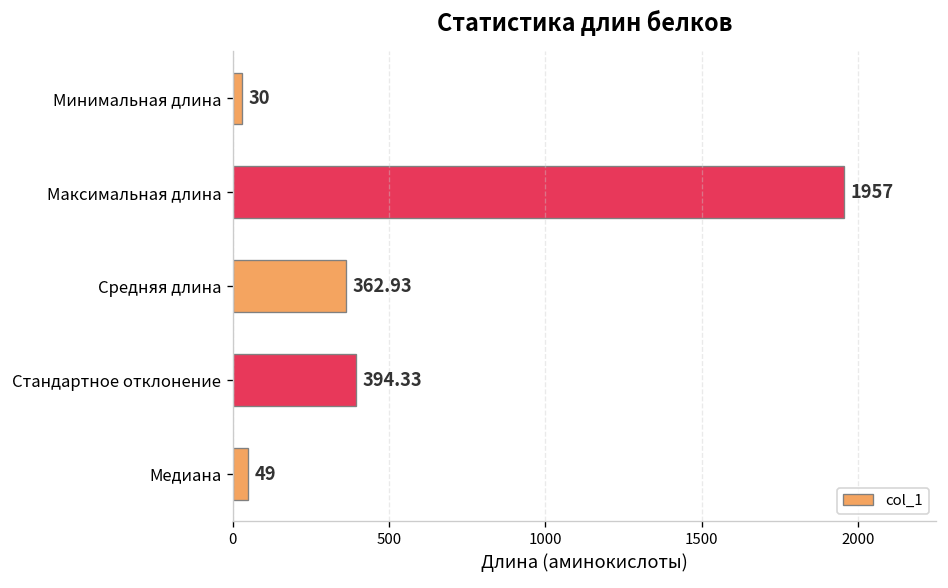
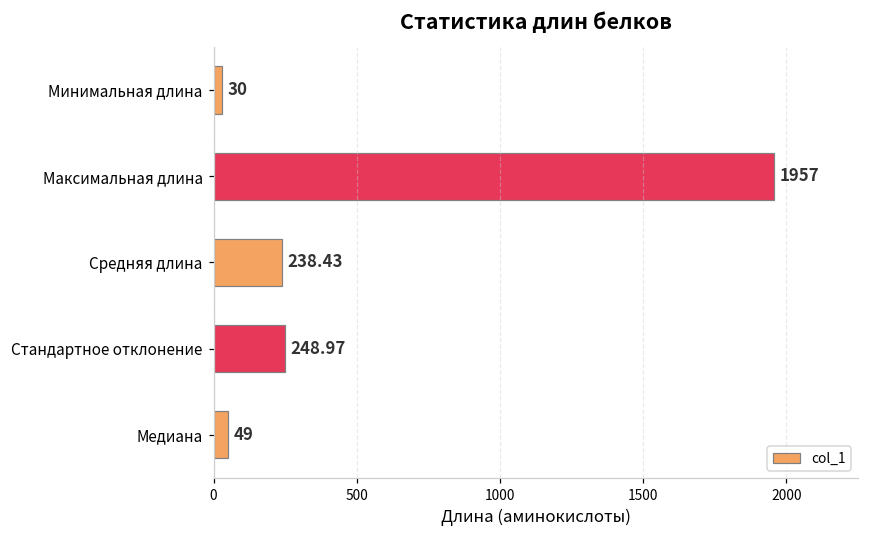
Средняя длина: 362.93 -> 238.43
Стандартное отклонение: 394.33 -> 248.97
